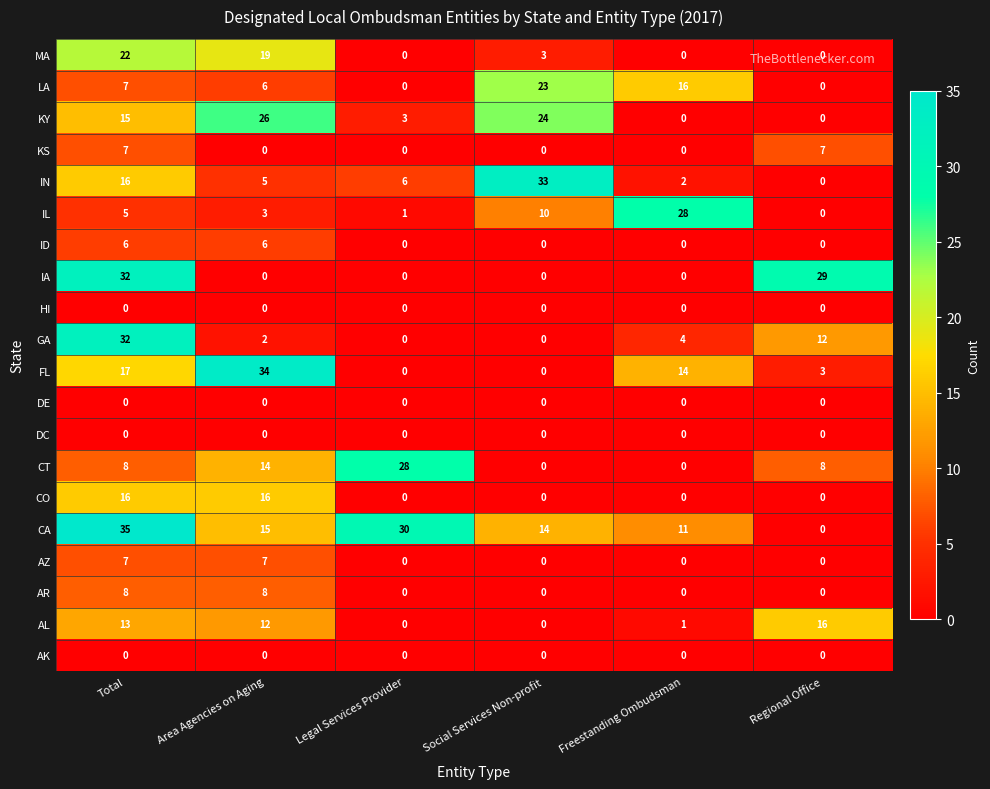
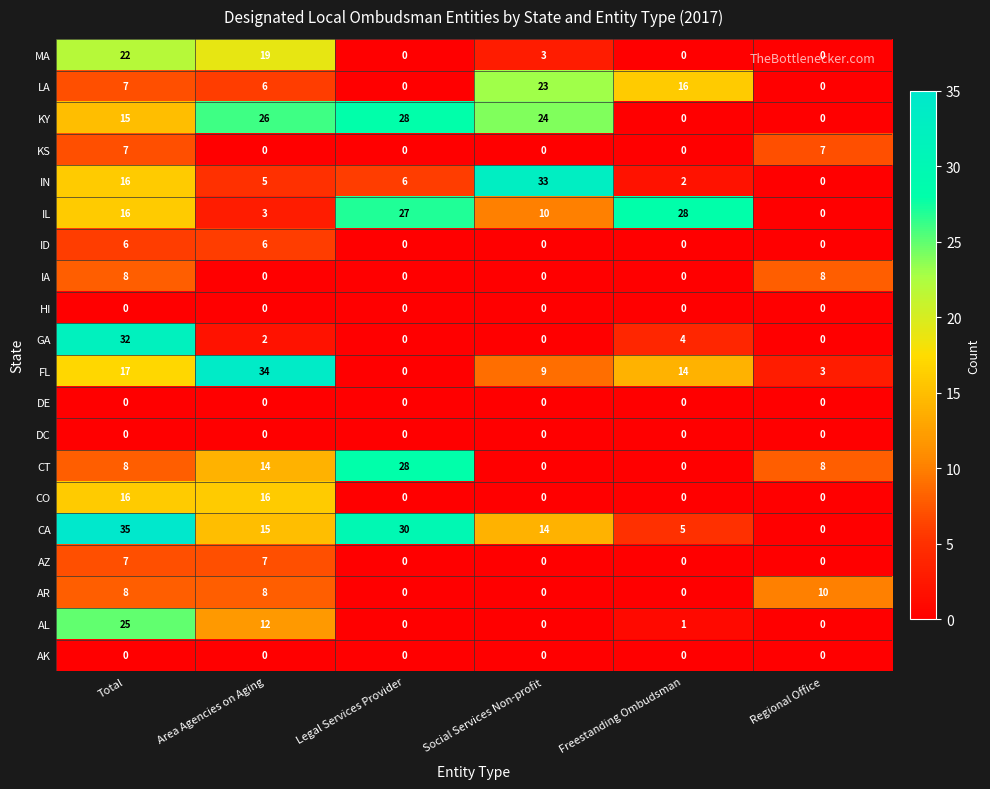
KY, Legal Services Provider: 3 -> 28
IL, Total: 5 -> 16
IL, Legal Services Provider: 1 -> 27
IA, Total: 32 -> 8
IA, Regional Office: 29 -> 8
GA, Regional Office: 12 -> 0
FL, Social Services Non-profit: 0 -> 9
CA, Freestanding Ombudsman: 11 -> 5
AR, Regional Office: 0 -> 10
AL, Total: 13 -> 25
AL, Regional Office: 16 -> 0
